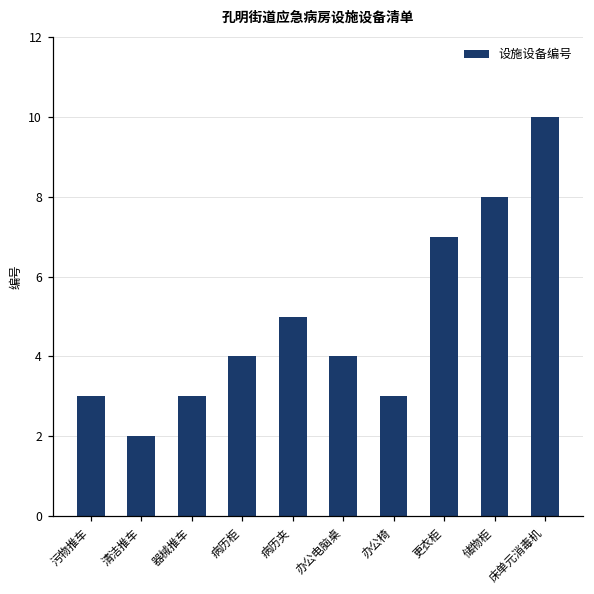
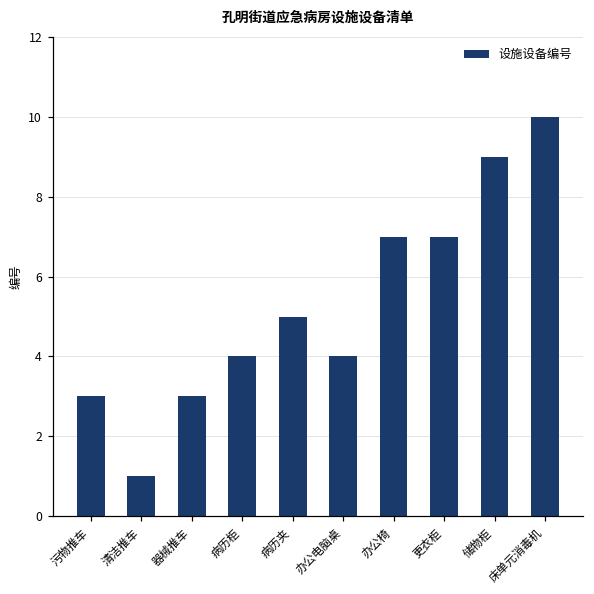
清洁推车: 2 -> 1
办公椅: 3 -> 7
储物柜: 8 -> 9
